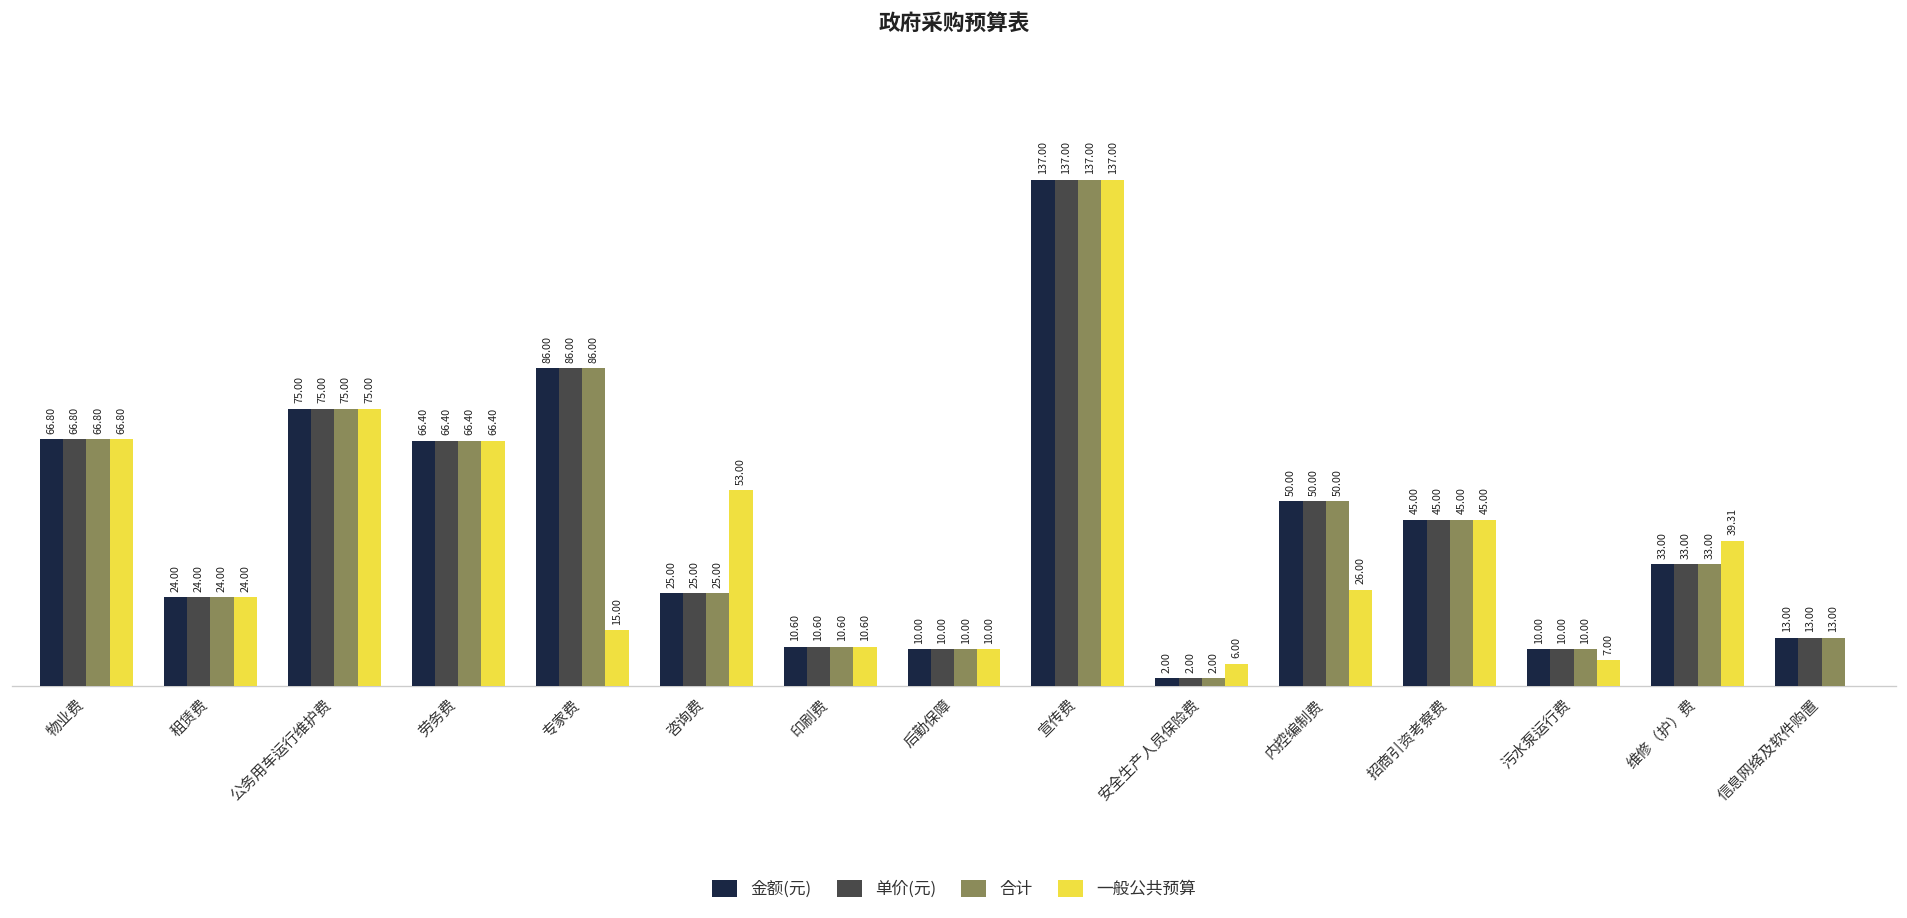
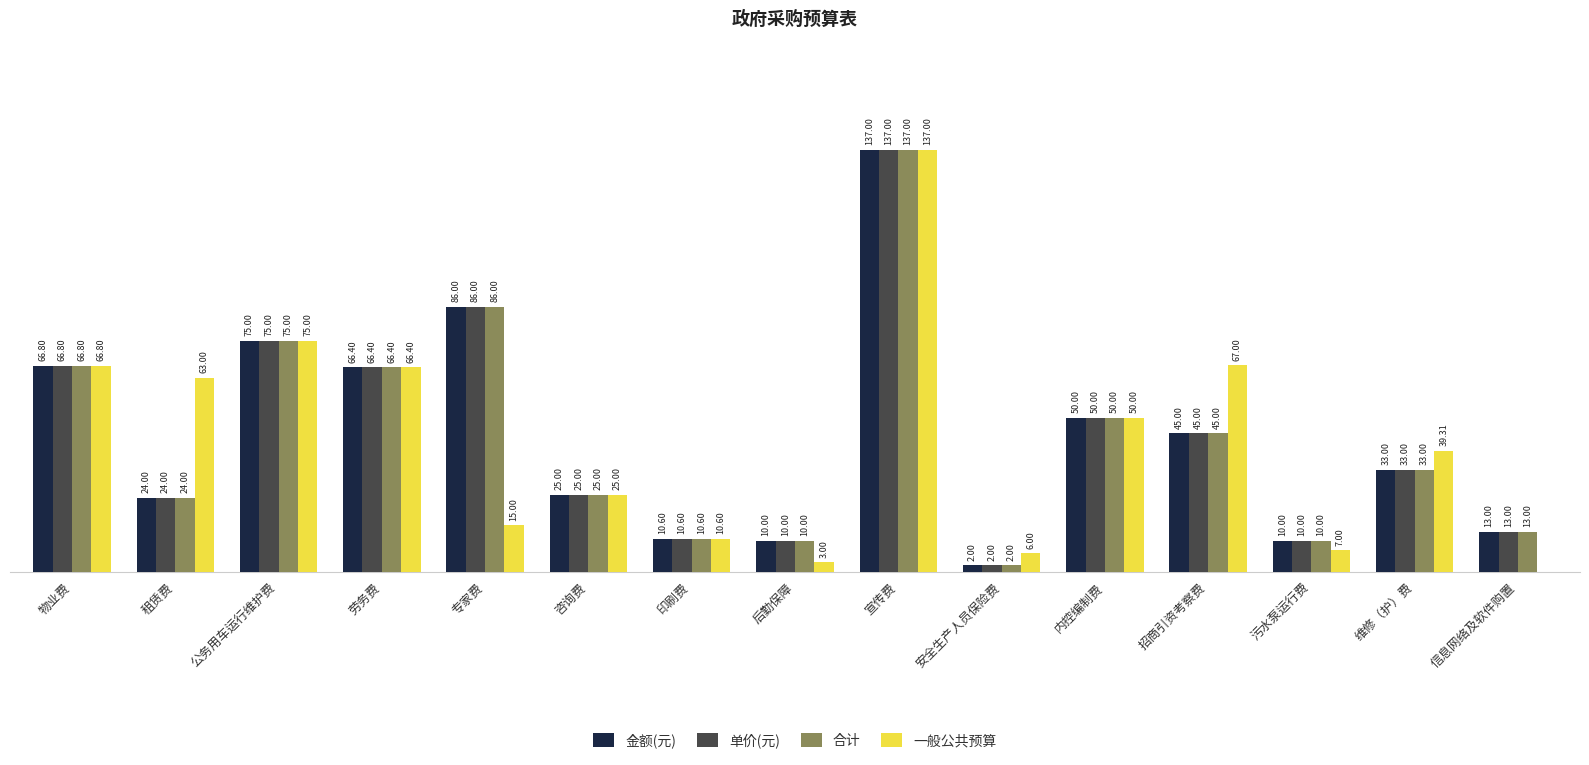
一般公共预算, 租赁费: 24.00 -> 63.00
一般公共预算, 咨询费: 53.00 -> 25.00
一般公共预算, 后勤保障: 10.00 -> 3.00
一般公共预算, 内控编制费: 26.00 -> 50.00
一般公共预算, 招商引资考察费: 45.00 -> 67.00
